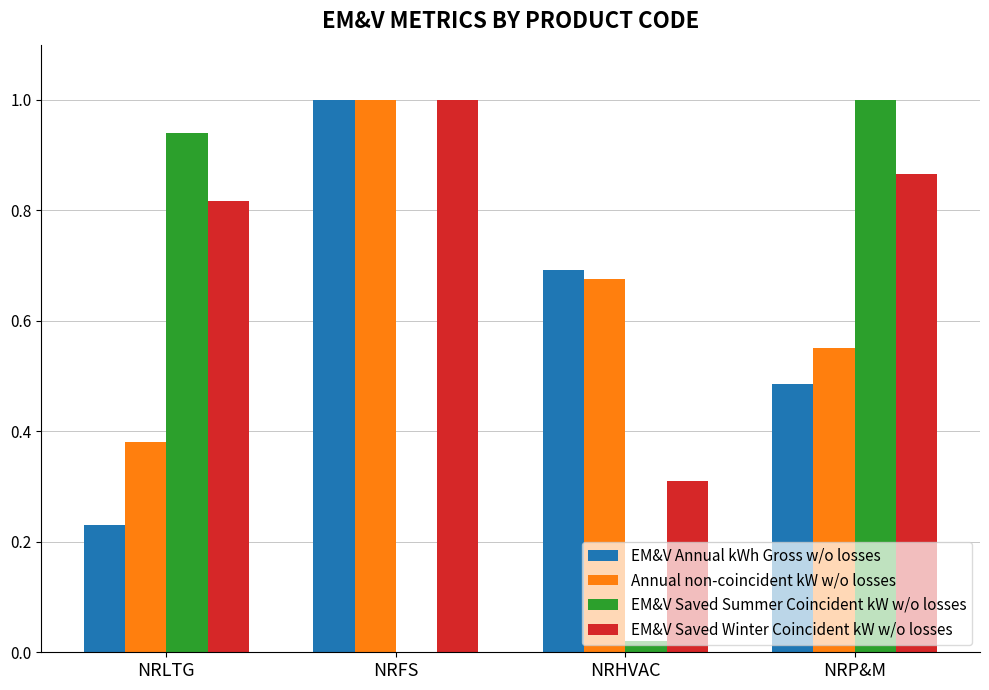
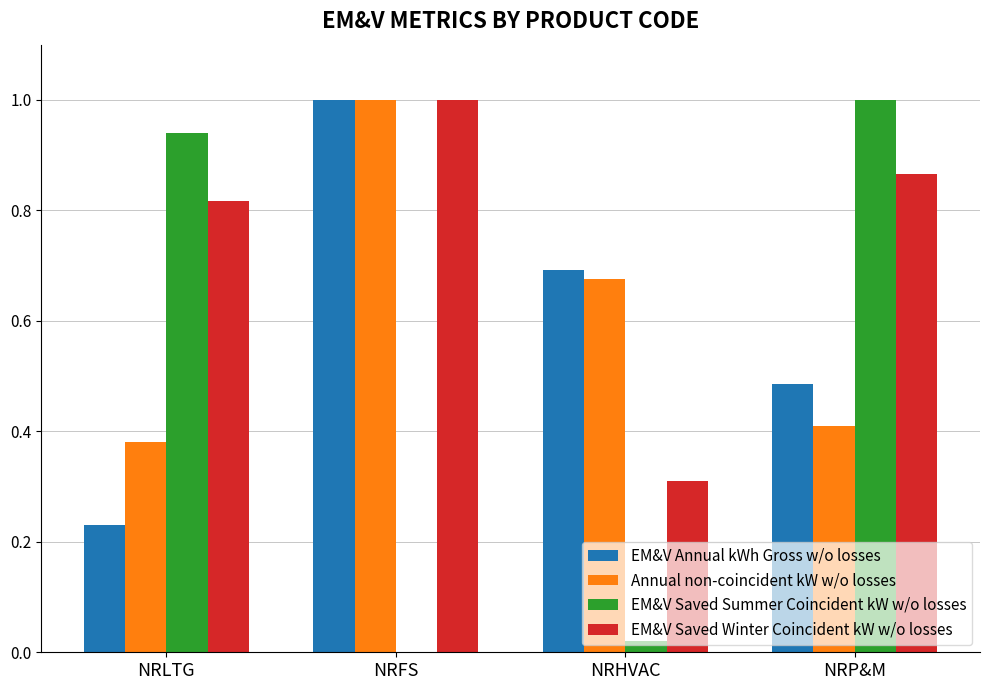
Annual non-coincident kW w/o losses, NRP&M: 0.55 -> 0.41
